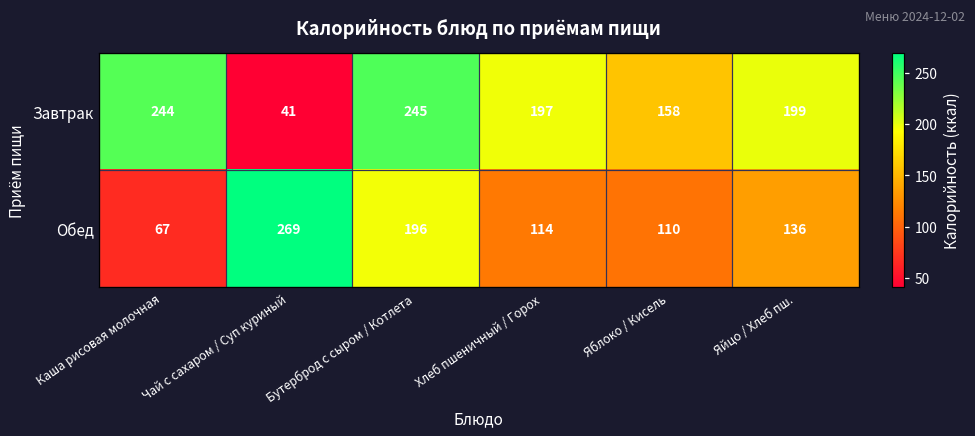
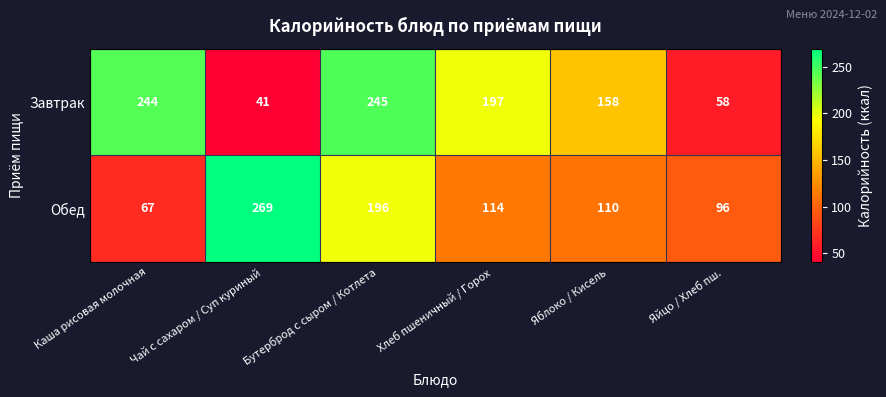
Завтрак, Яйцо / Хлеб пш.: 199 -> 58
Обед, Яйцо / Хлеб пш.: 136 -> 96
